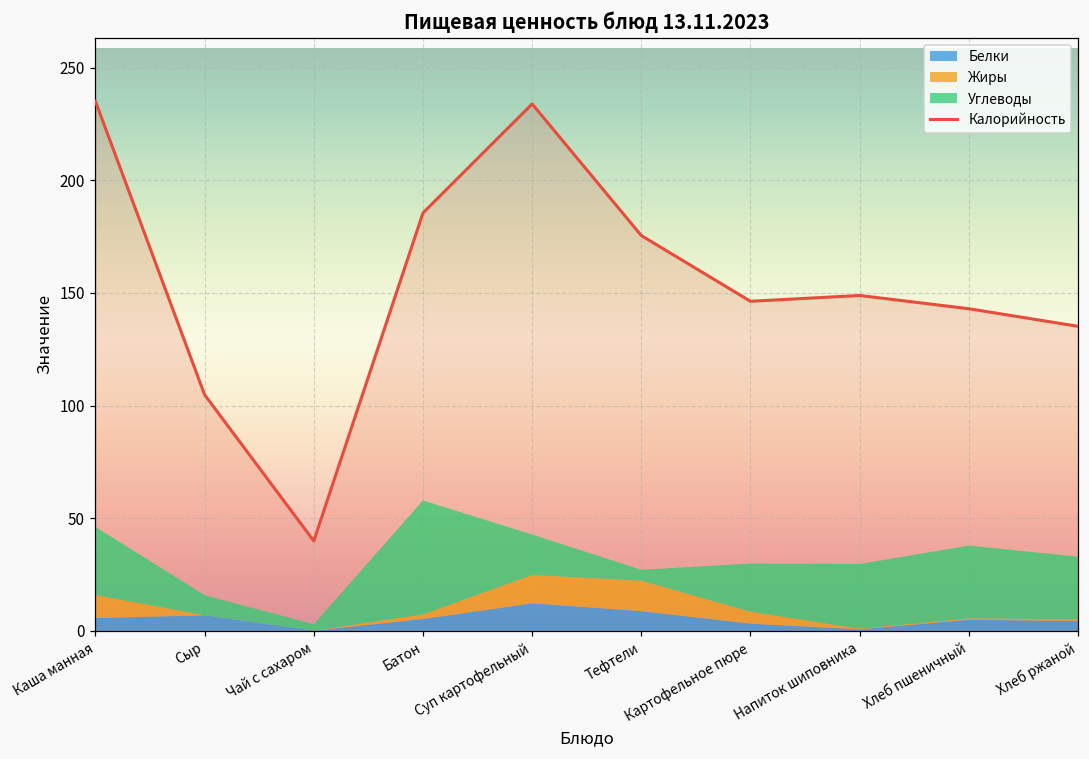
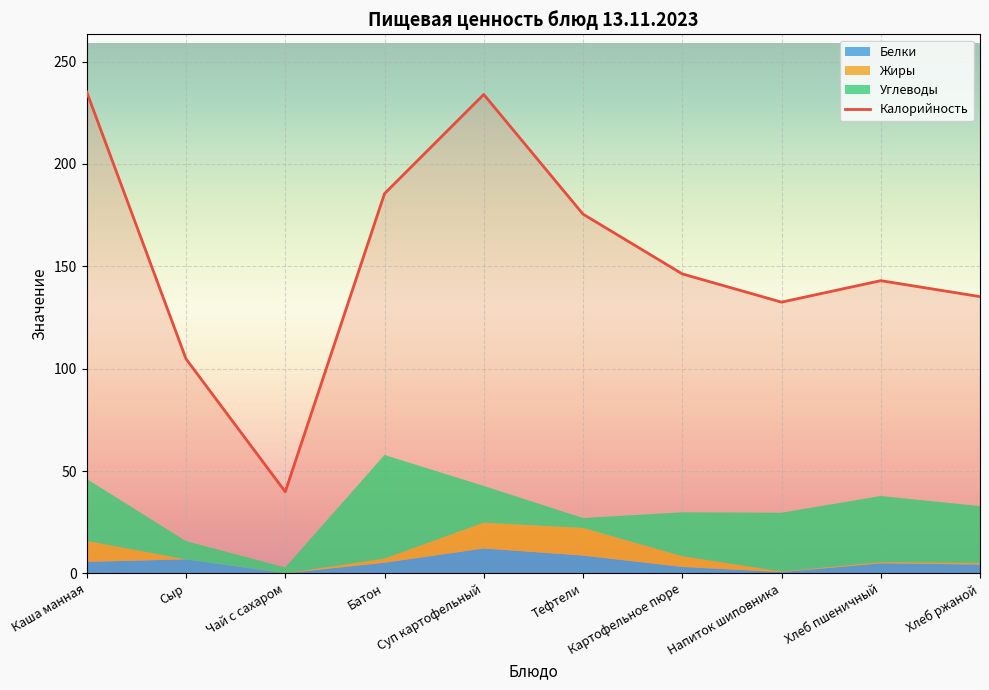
Калорийность, Напиток шиповника: 149 -> 133
